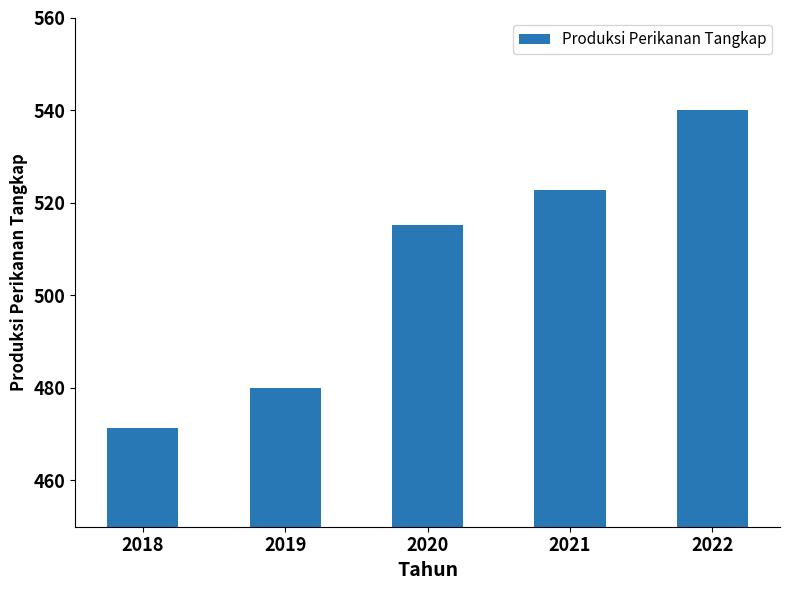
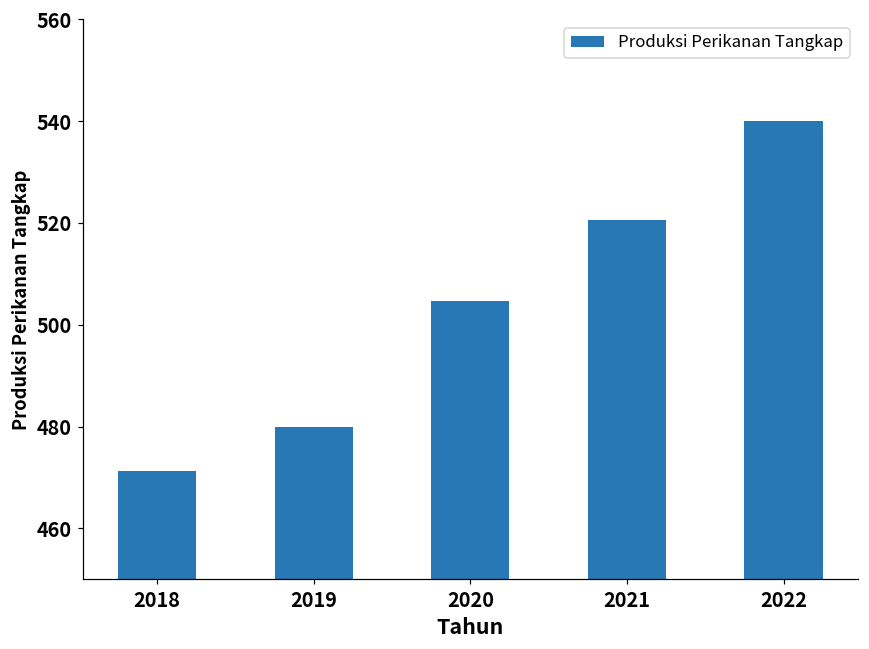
2020: 515 -> 505
2021: 523 -> 521
